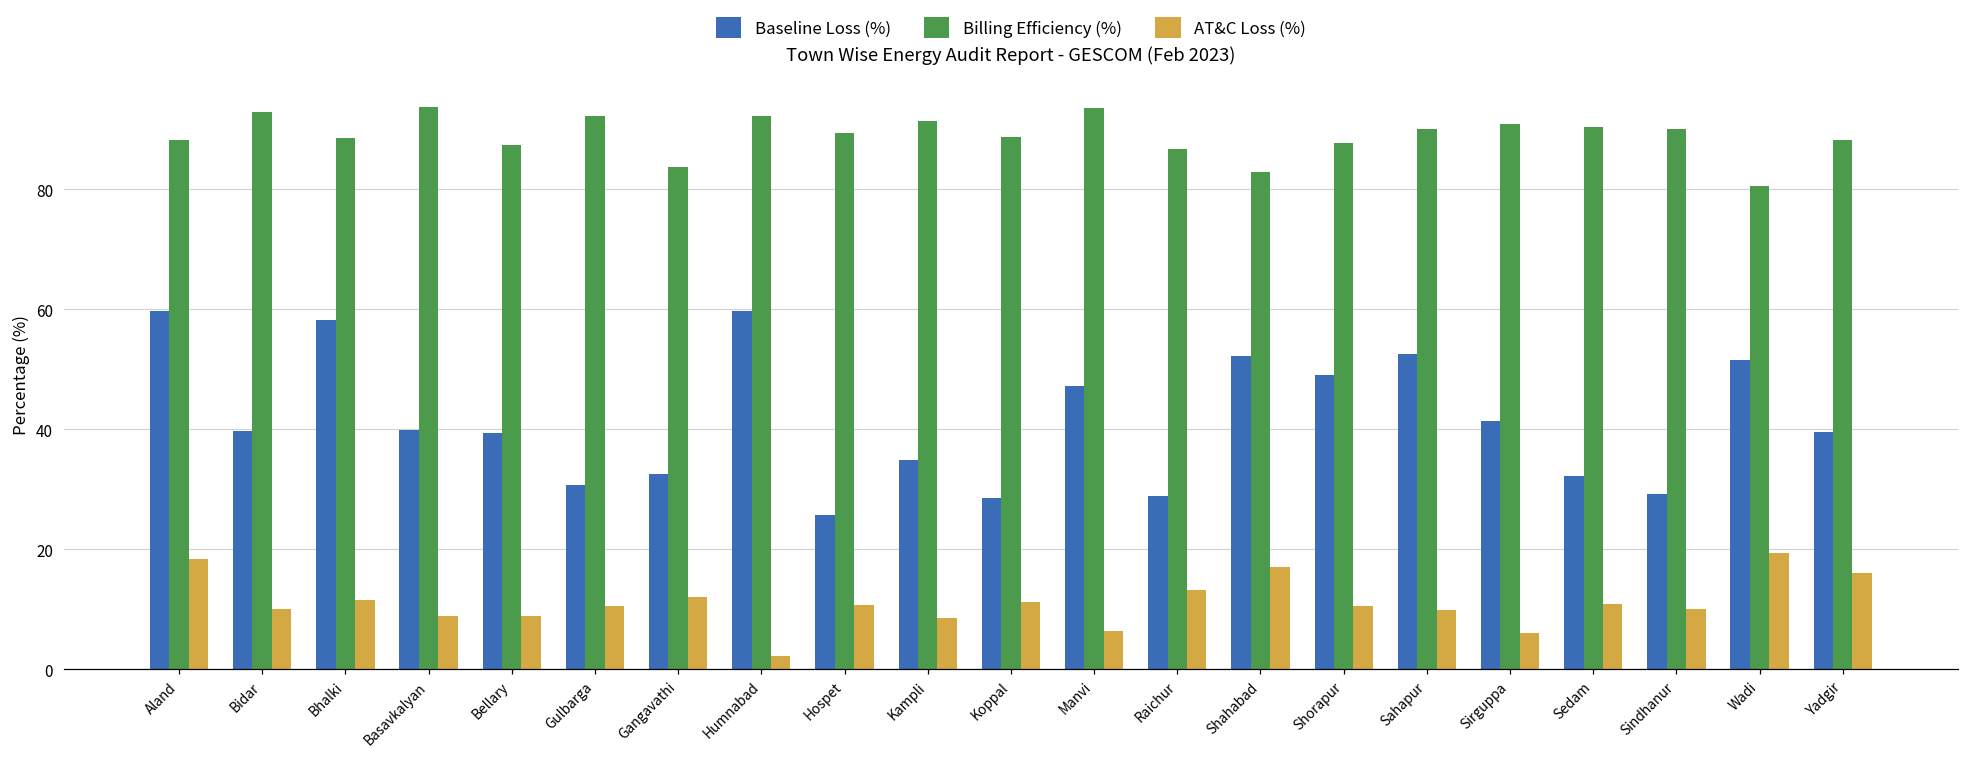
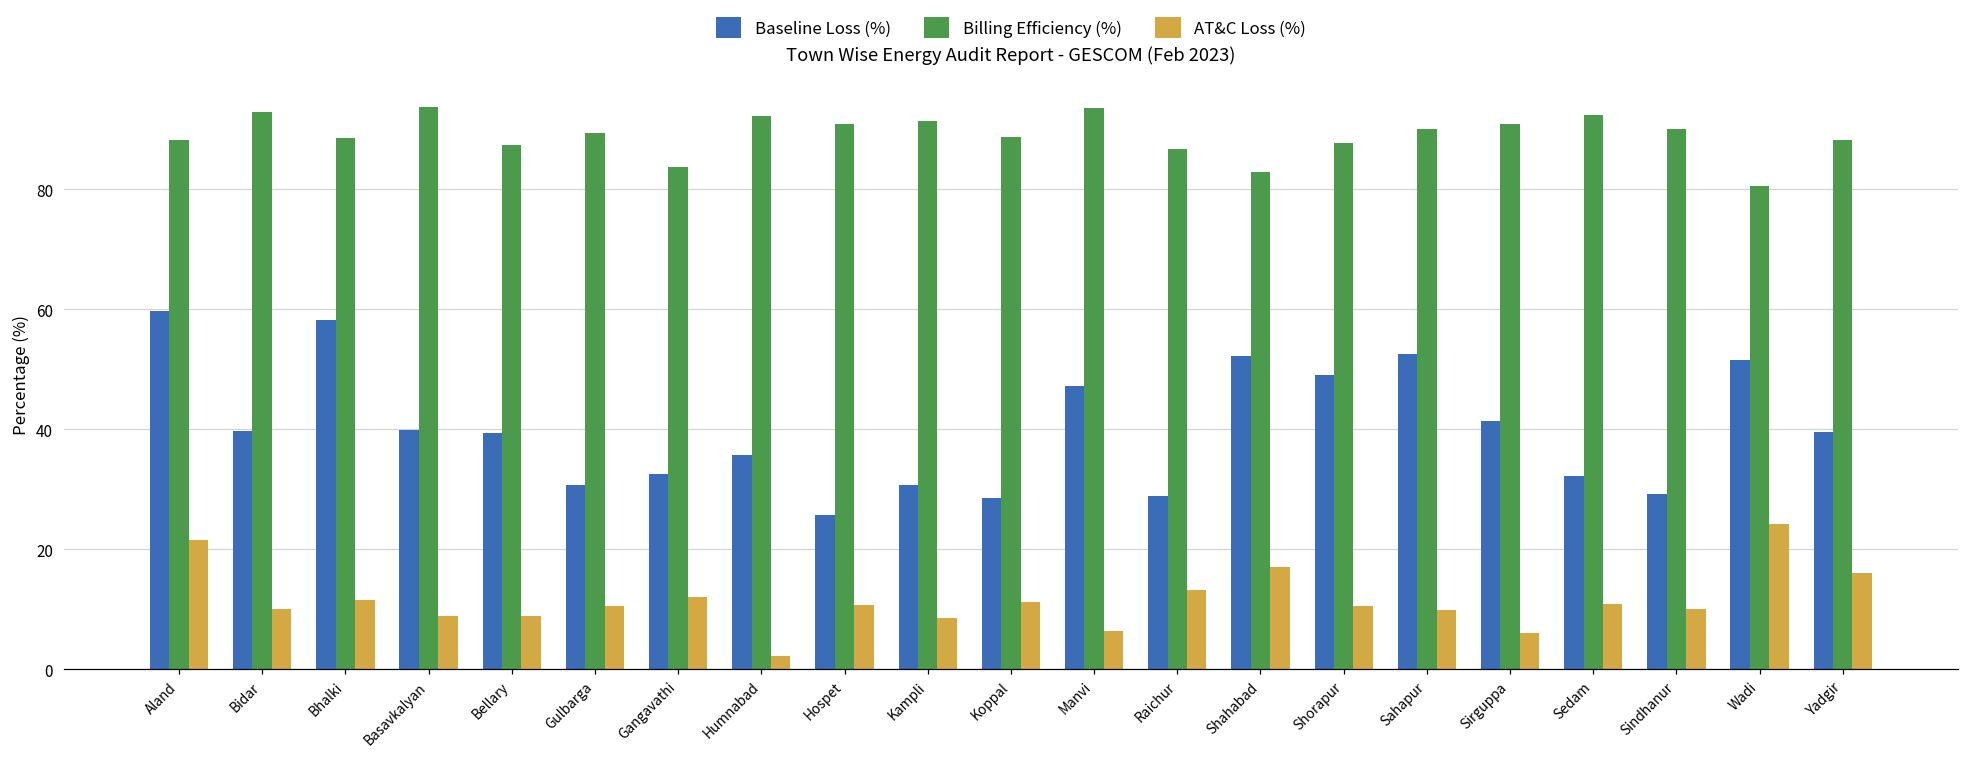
AT&C Loss (%), Aland: 18 -> 21
Billing Efficiency (%), Gulbarga: 92 -> 89
Baseline Loss (%), Humnabad: 60 -> 36
Billing Efficiency (%), Hospet: 89 -> 91
Baseline Loss (%), Kampli: 35 -> 31
Billing Efficiency (%), Sedam: 90 -> 92
AT&C Loss (%), Wadi: 19 -> 24
